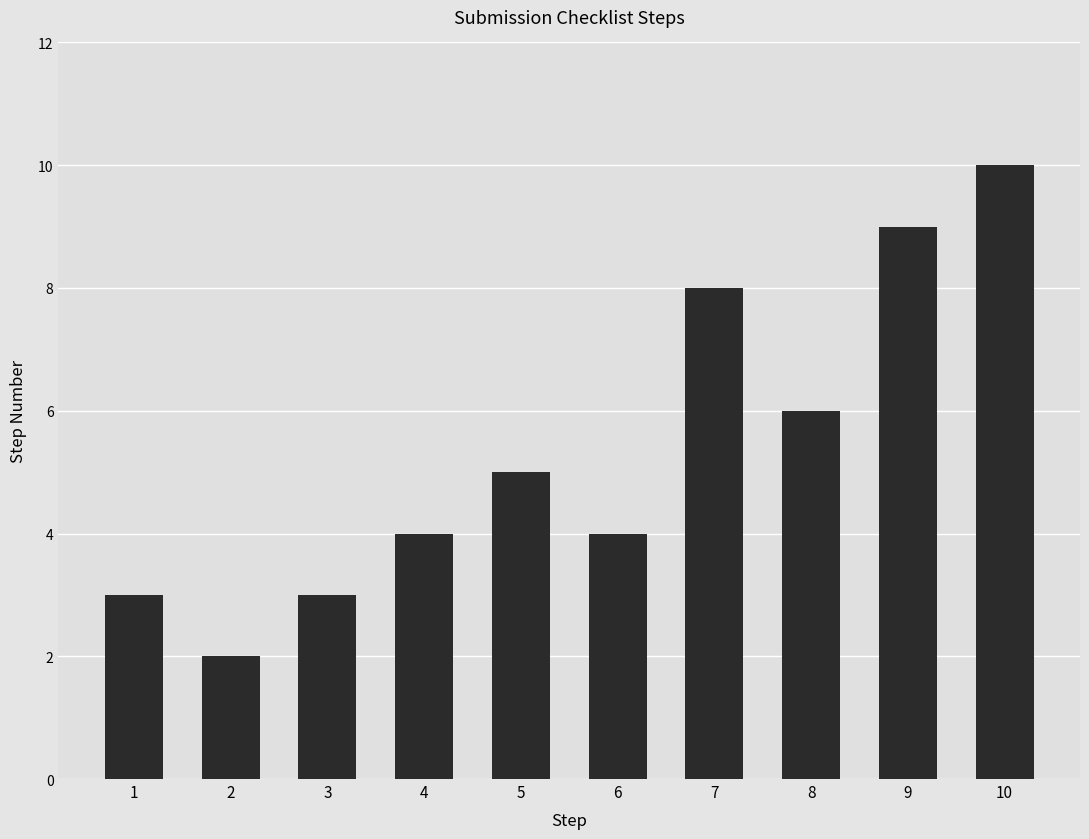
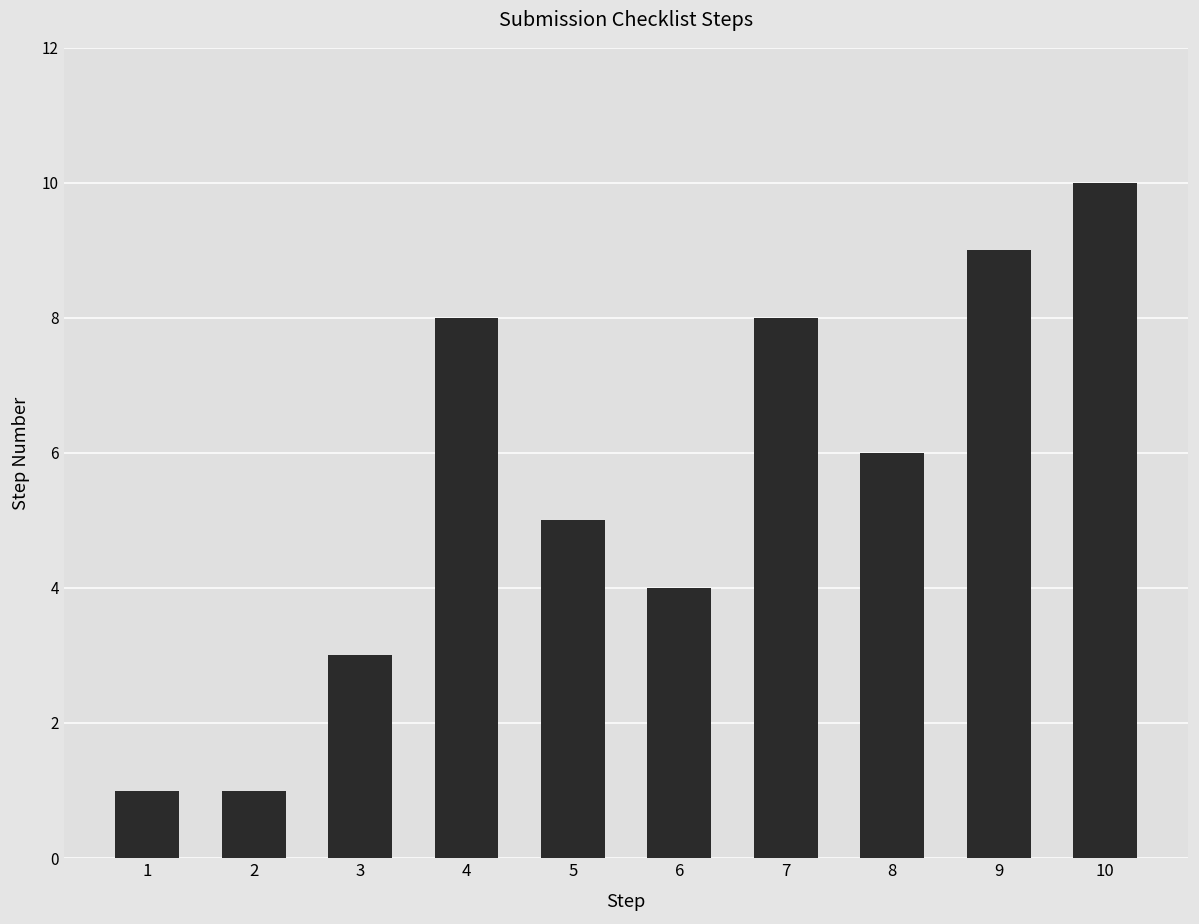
1: 3 -> 1
2: 2 -> 1
4: 4 -> 8
